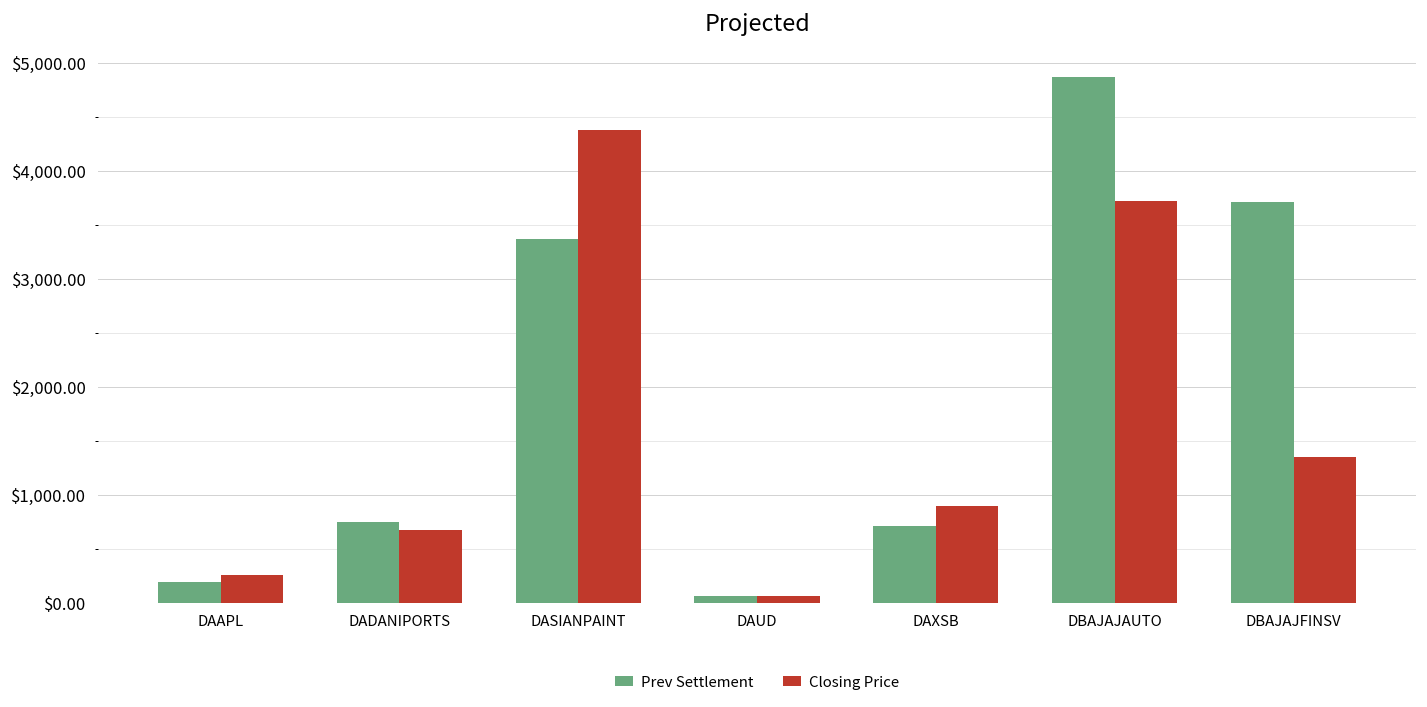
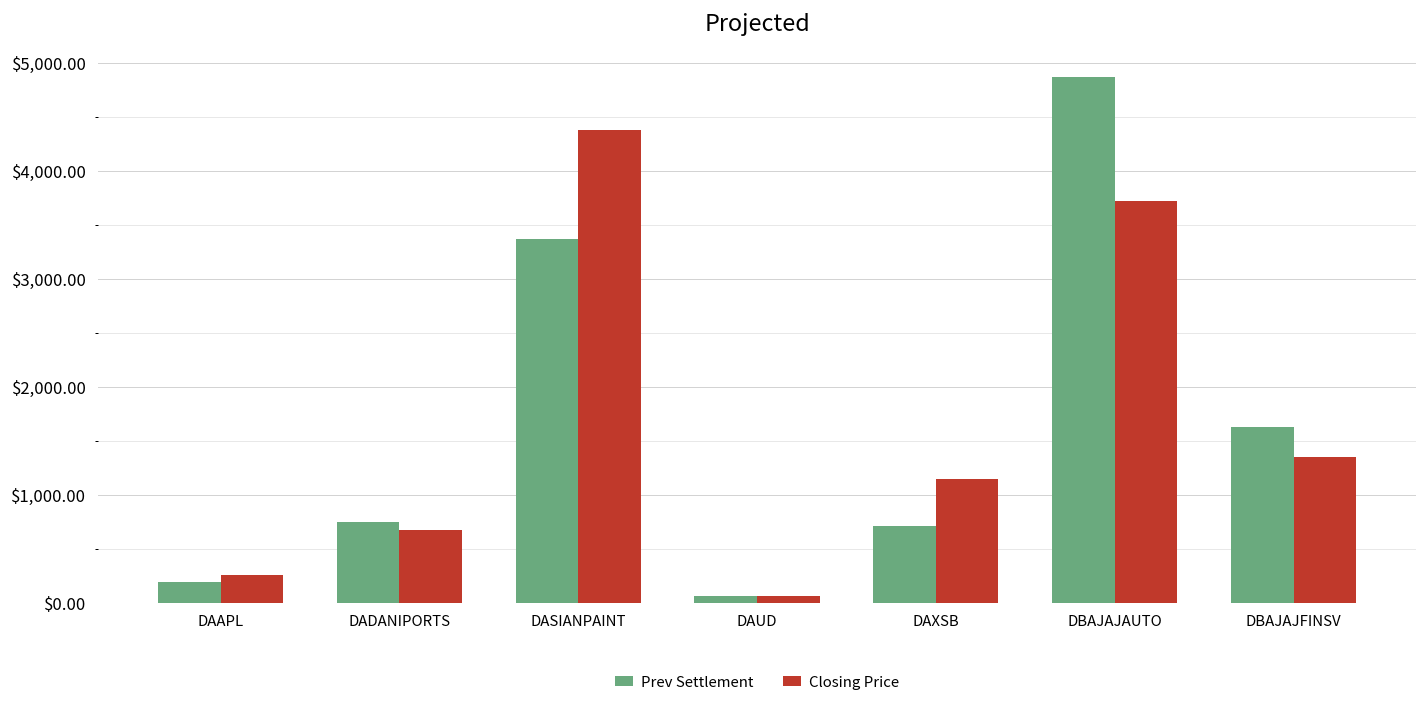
Closing Price, DAXSB: $900 -> $1,100
Prev Settlement, DBAJAJFINSV: $3,700 -> $1,600
